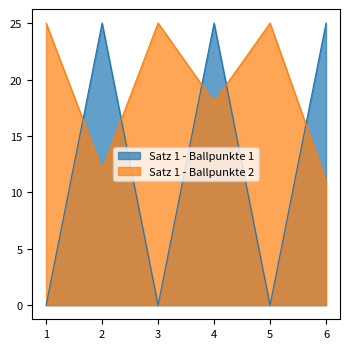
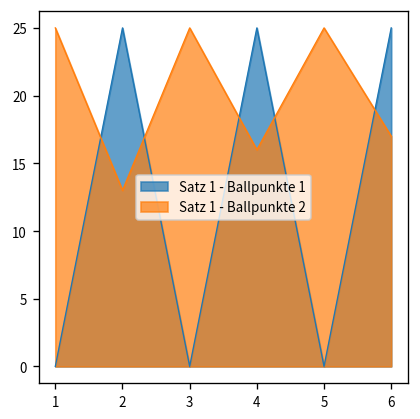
Satz 1 - Ballpunkte 2, 2: 12 -> 13
Satz 1 - Ballpunkte 2, 4: 18 -> 16
Satz 1 - Ballpunkte 2, 6: 11 -> 17
